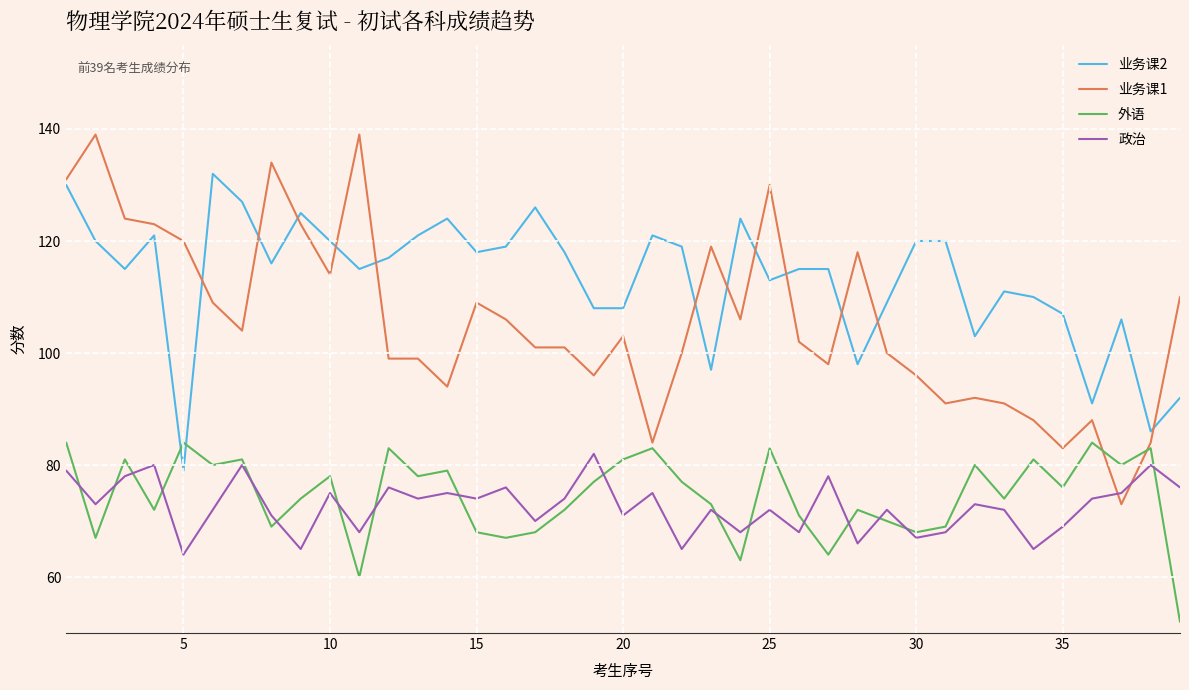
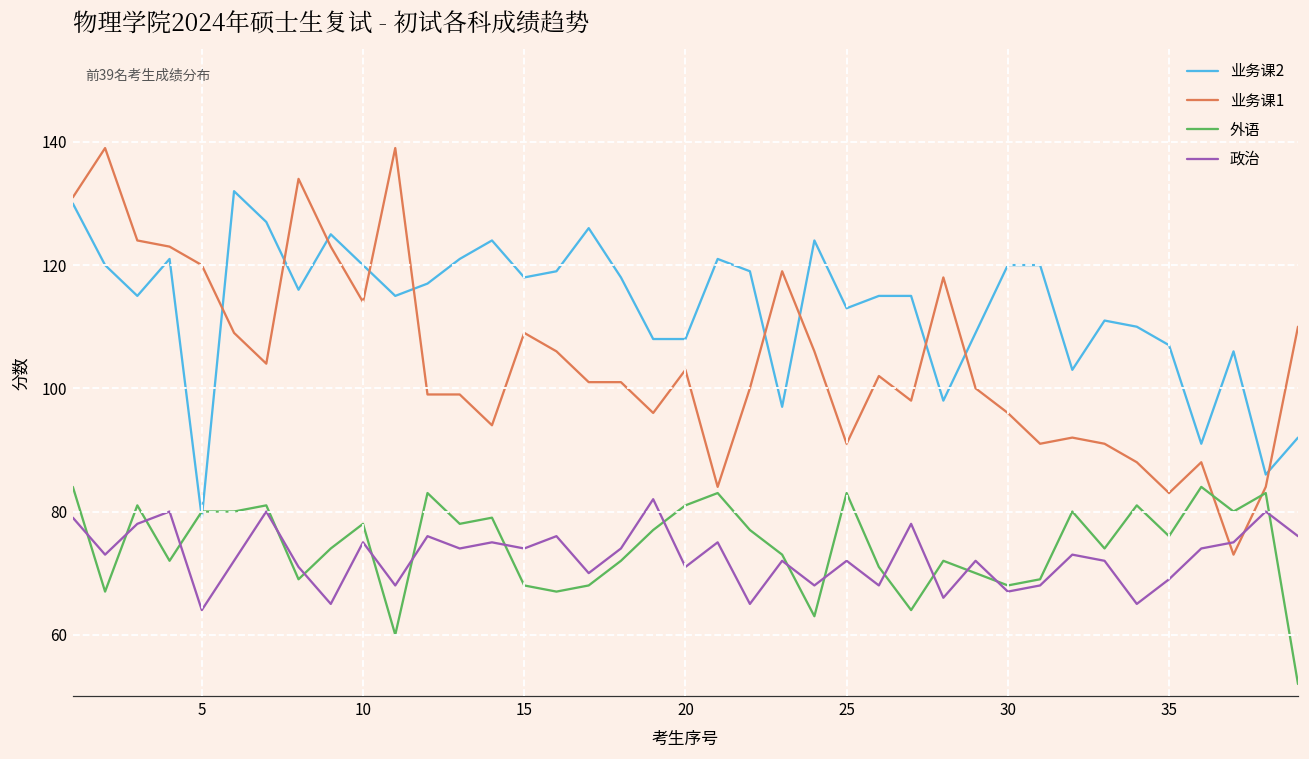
外语, 5: 84 -> 80
业务课1, 25: 130 -> 91
